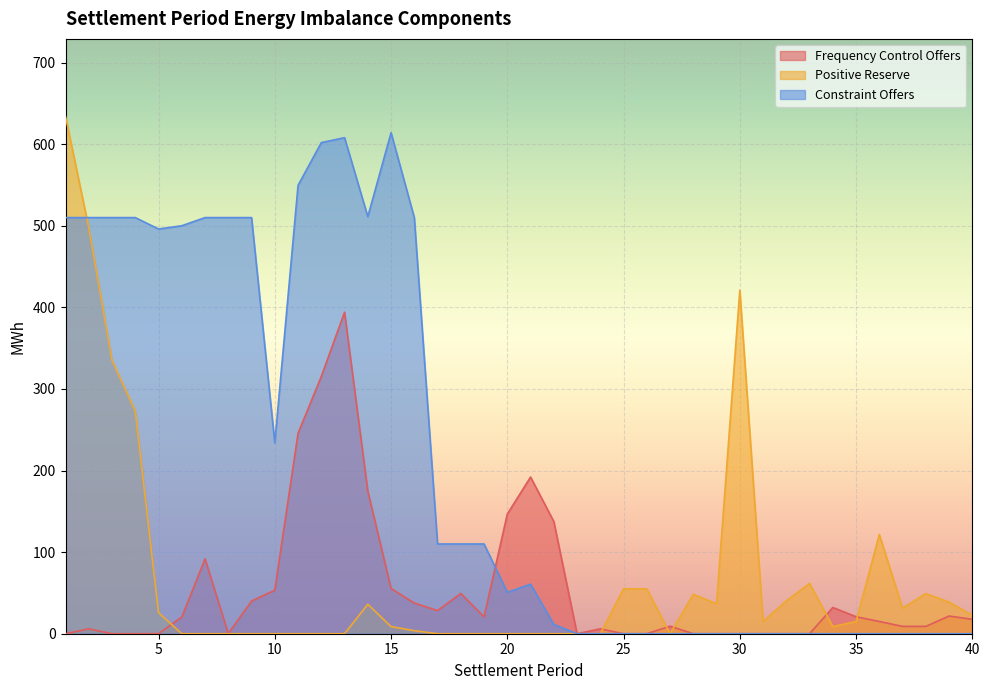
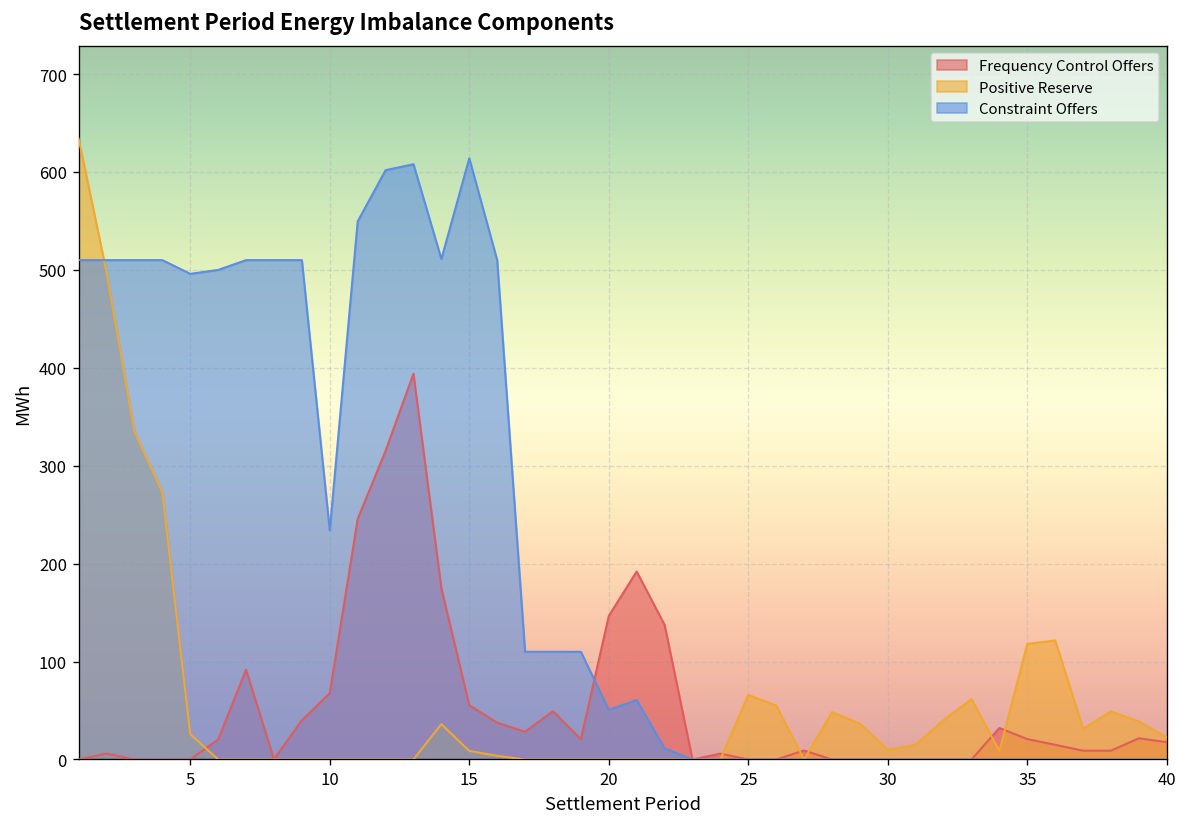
Frequency Control Offers, 10: 50 -> 70
Positive Reserve, 25: 60 -> 70
Positive Reserve, 30: 420 -> 10
Positive Reserve, 35: 20 -> 120
